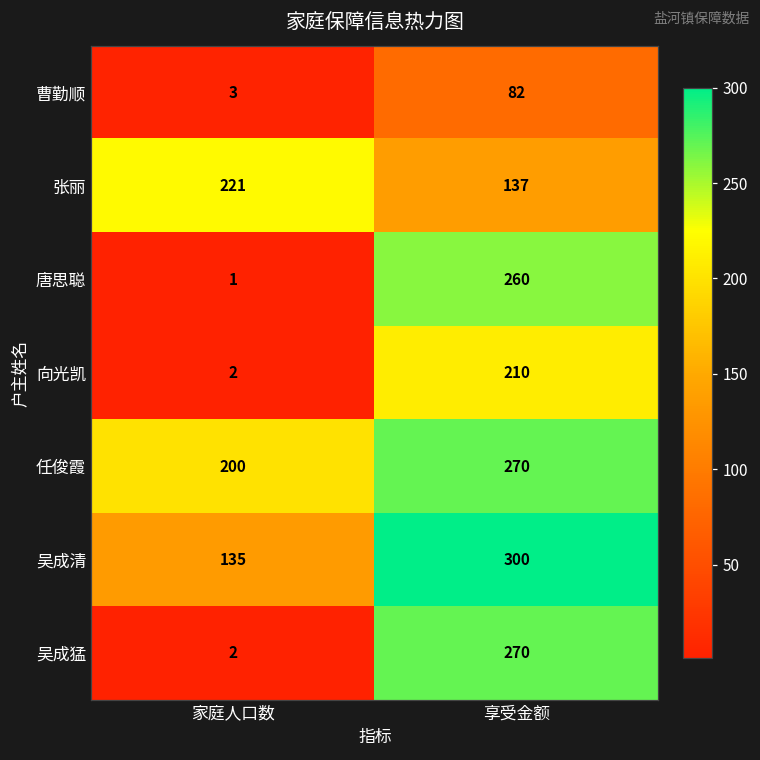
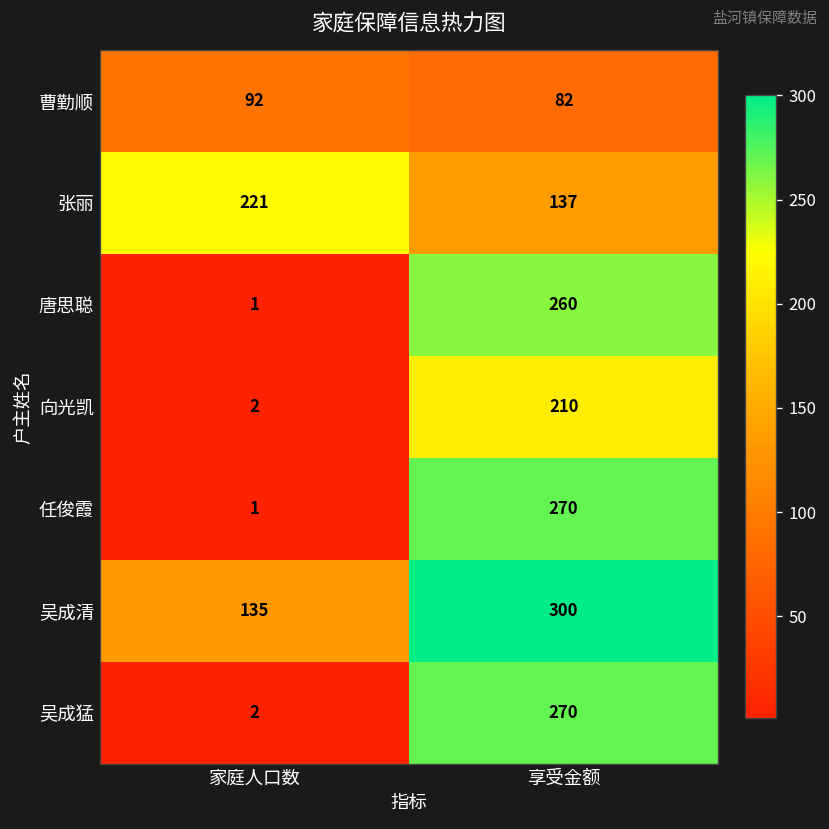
曹勤顺, 家庭人口数: 3 -> 92
任俊霞, 家庭人口数: 200 -> 1
